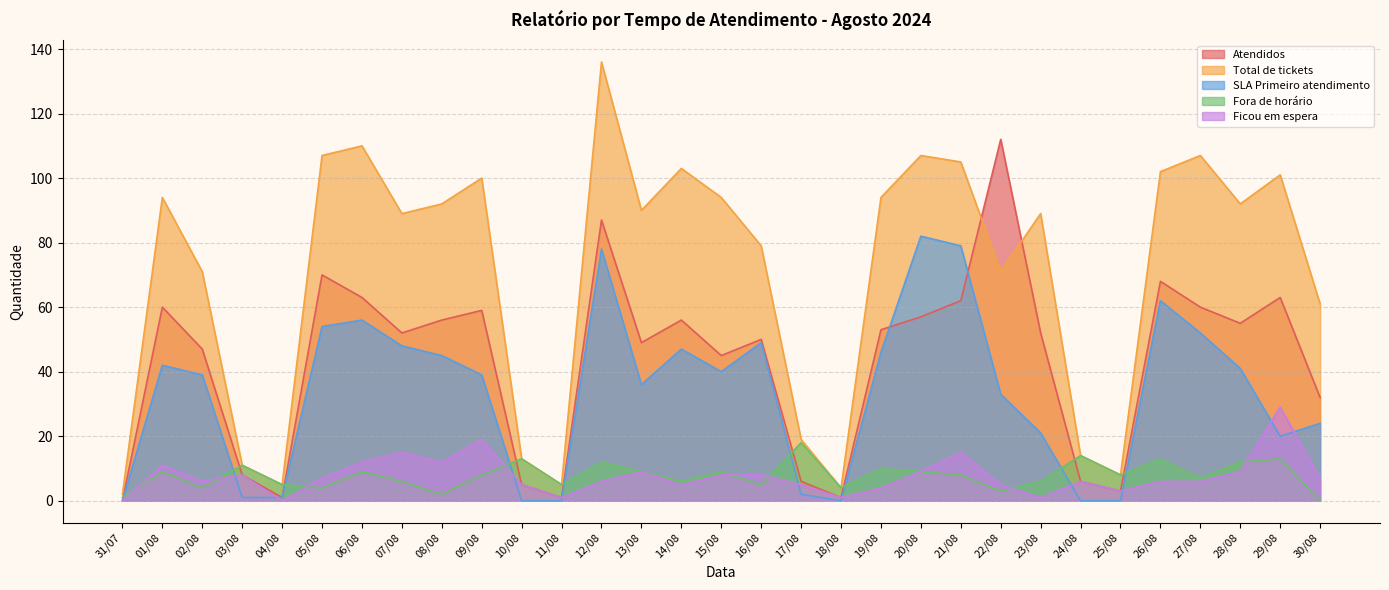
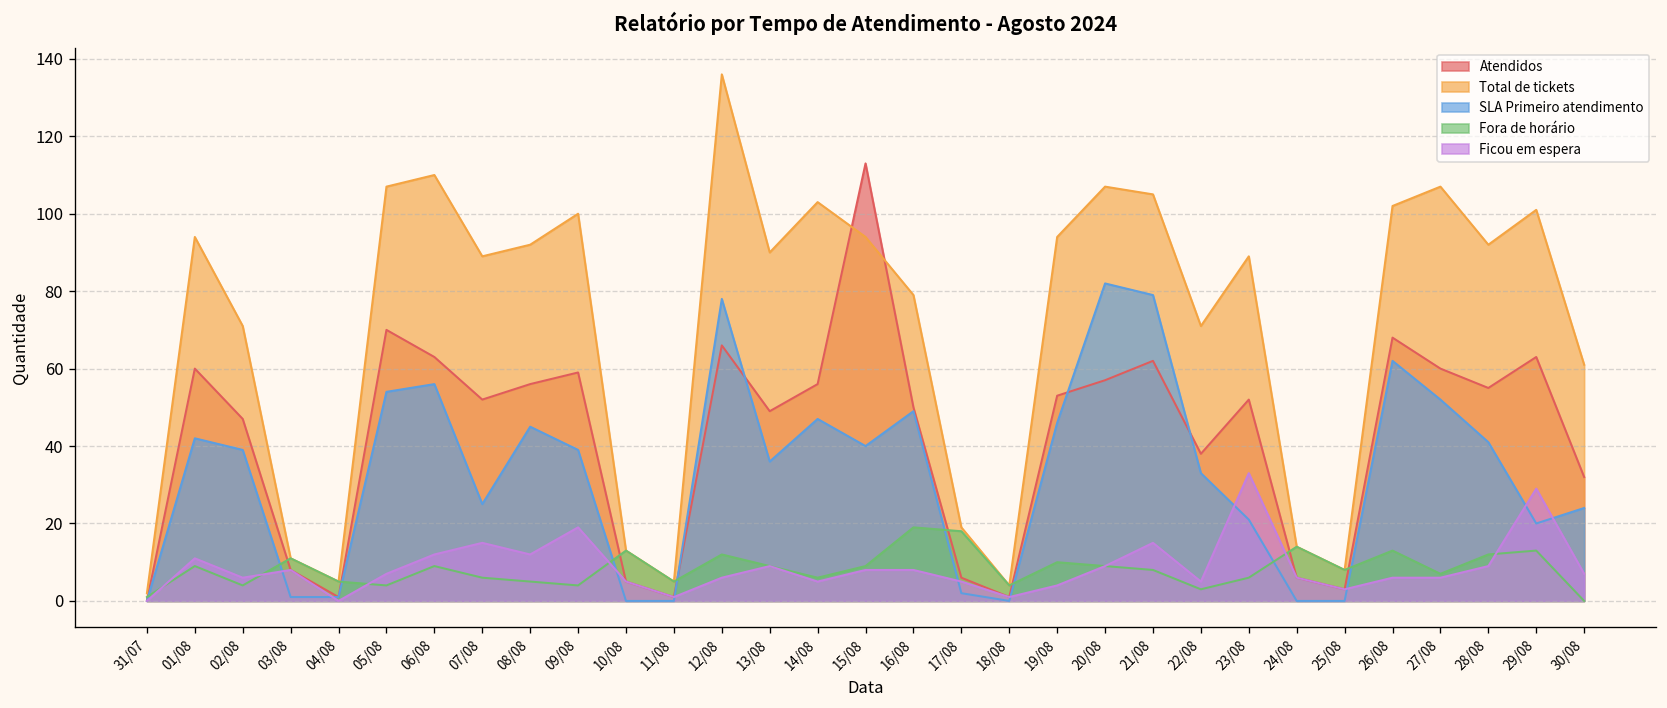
SLA Primeiro atendimento, 07/08: 48 -> 25
Fora de horário, 08/08: 2 -> 5
Fora de horário, 09/08: 8 -> 4
Atendidos, 12/08: 87 -> 66
Atendidos, 15/08: 45 -> 113
Fora de horário, 16/08: 5 -> 19
Atendidos, 22/08: 112 -> 38
Ficou em espera, 23/08: 1 -> 33
